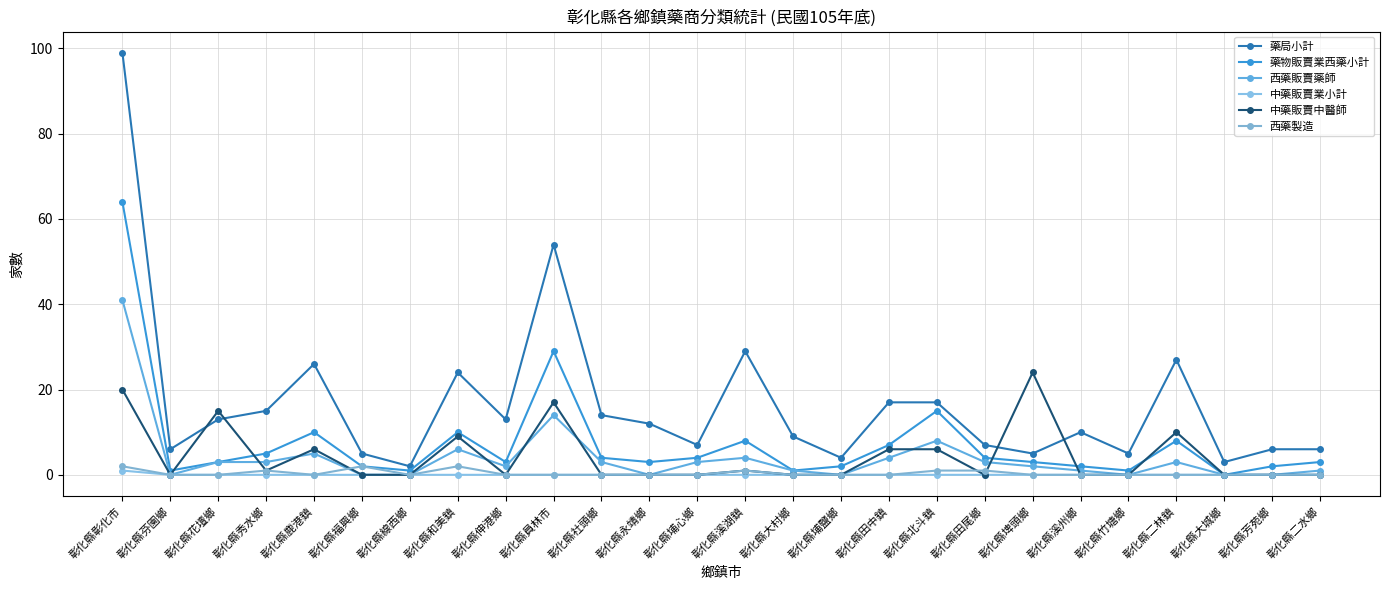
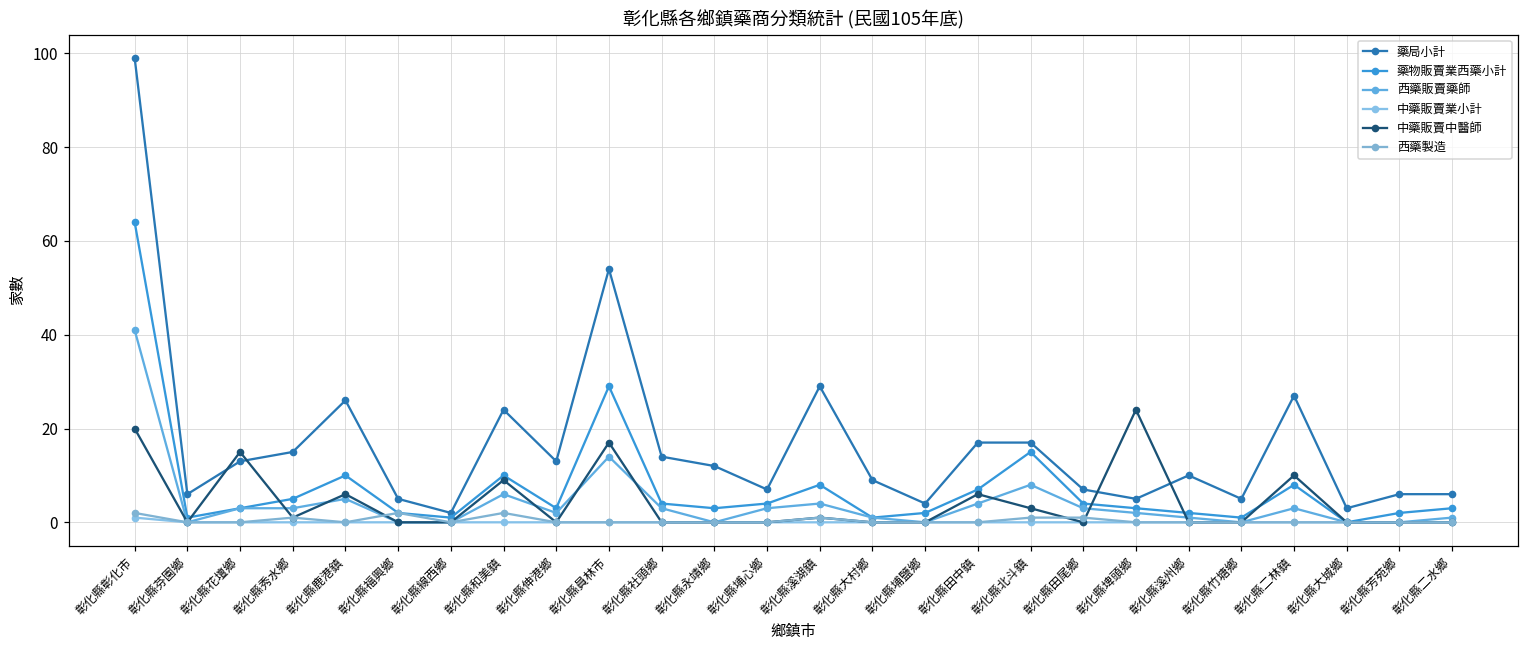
中藥販賣中醫師, 彰化縣北斗鎮: 6 -> 3
